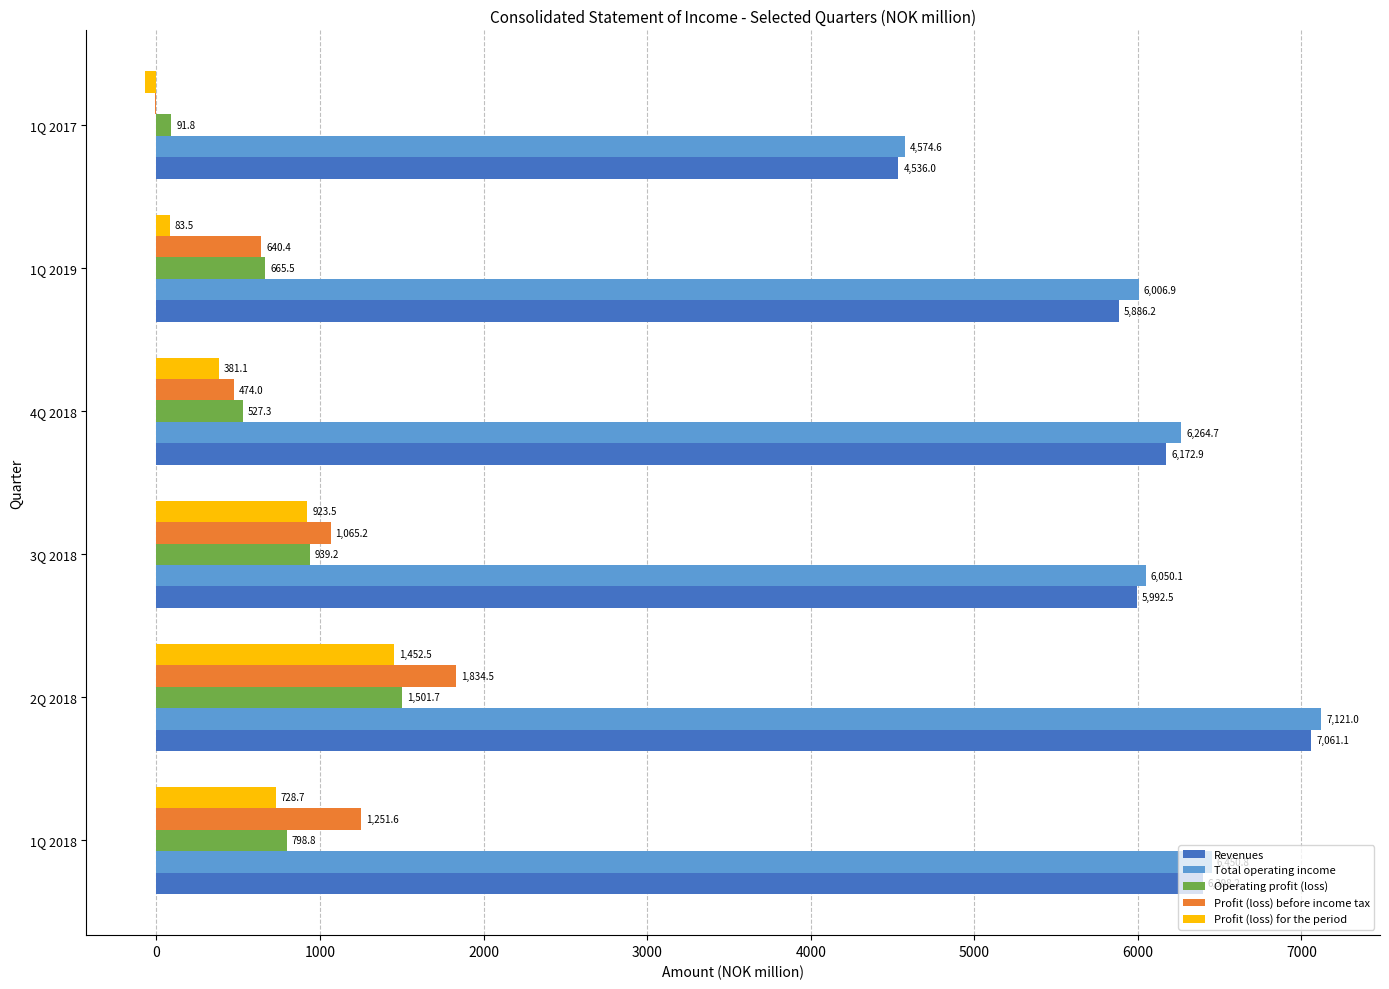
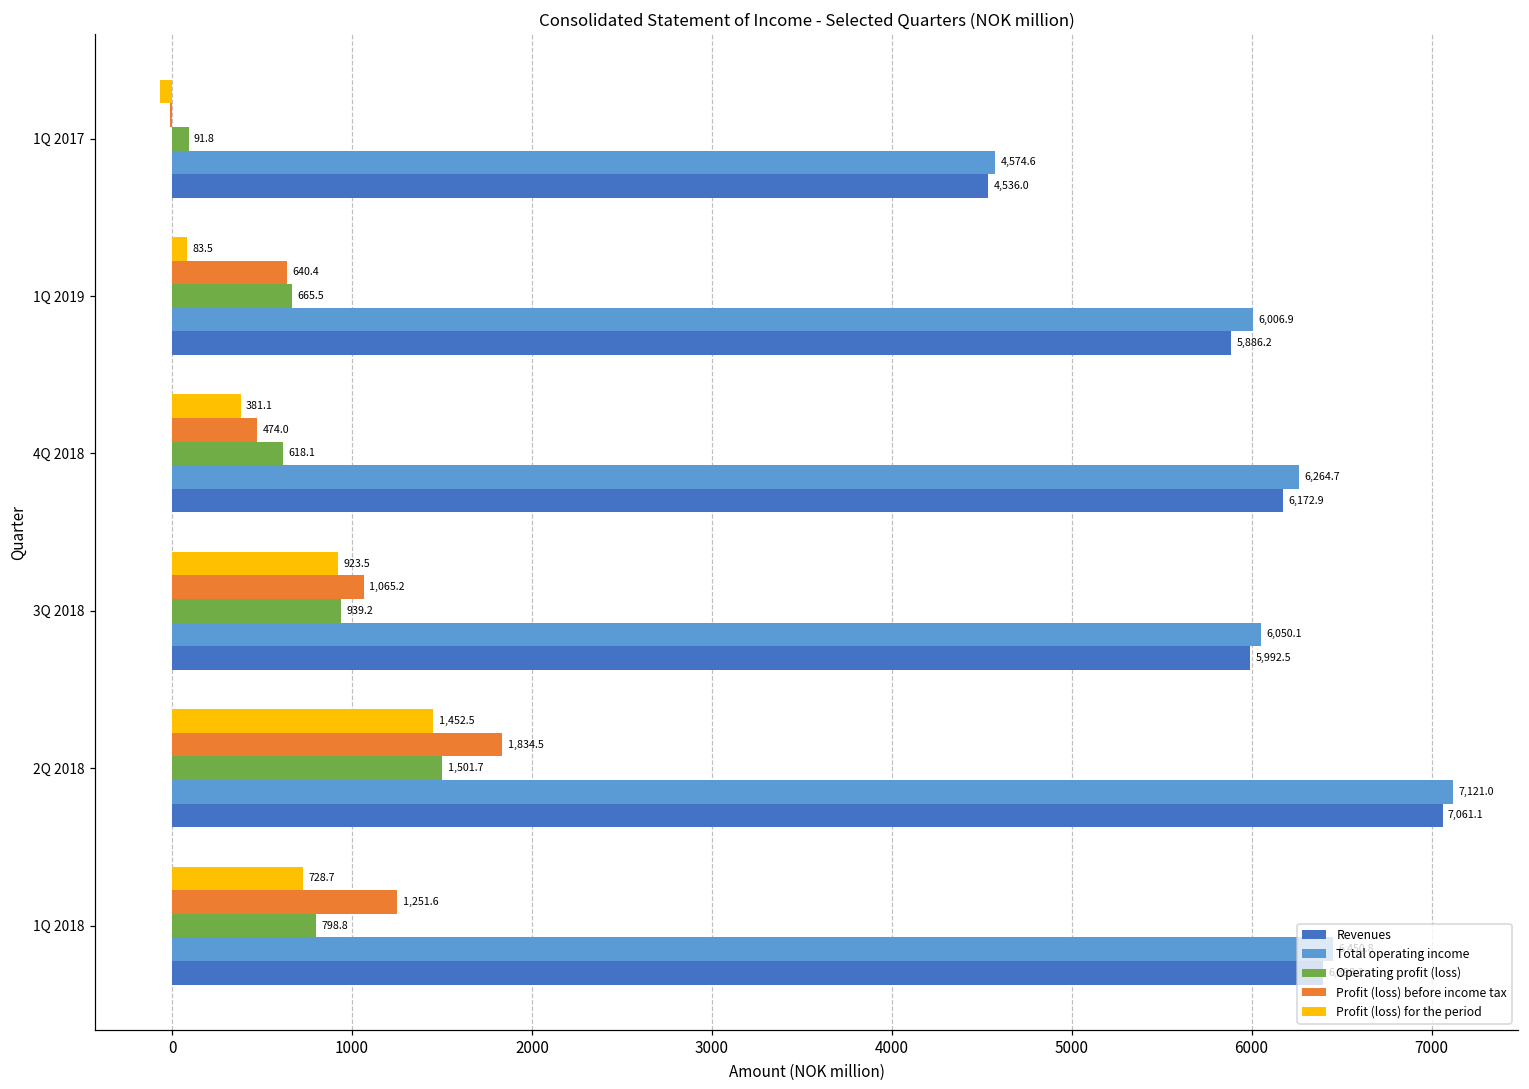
Operating profit (loss), 4Q 2018: 527.3 -> 618.1
